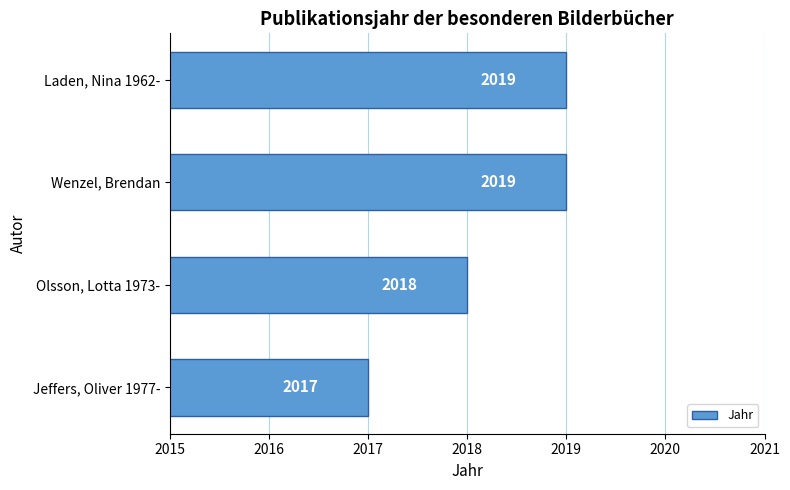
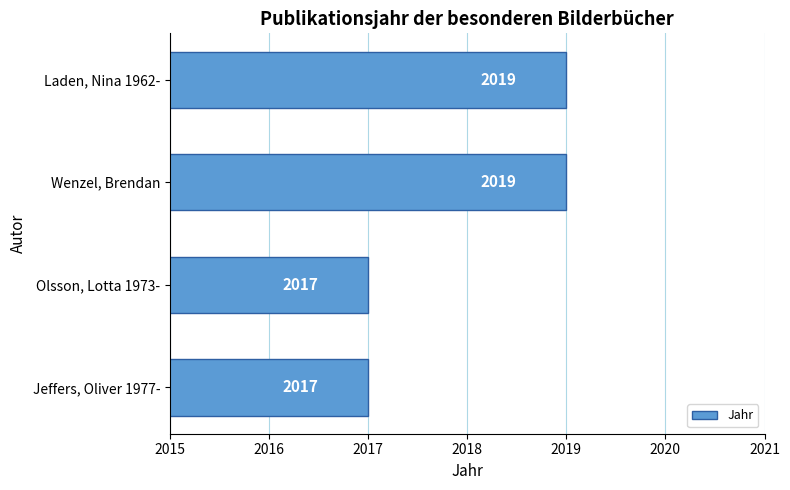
Olsson, Lotta 1973-: 2018 -> 2017
